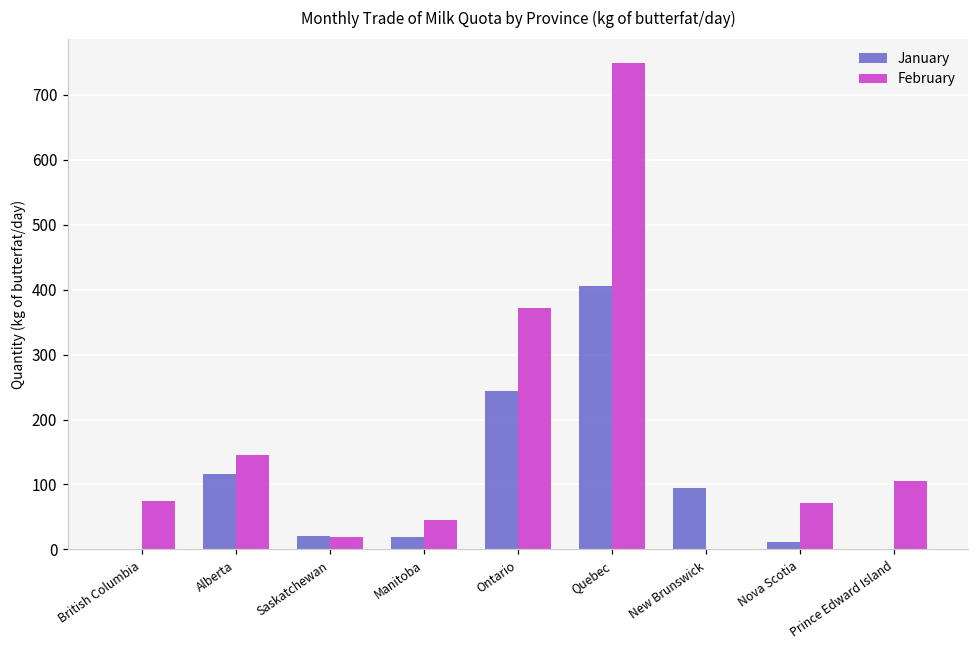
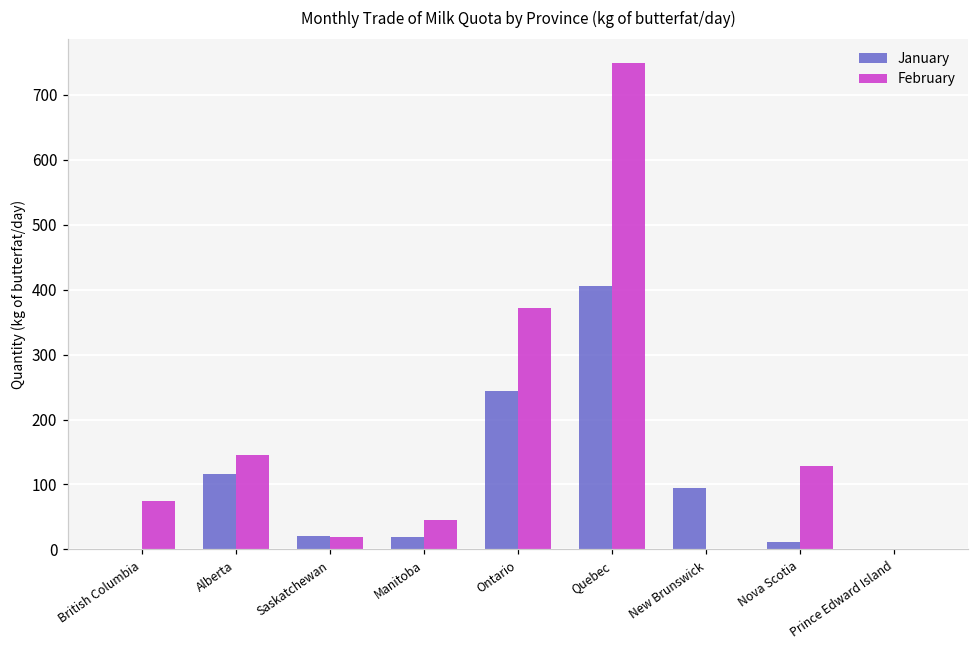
February, Nova Scotia: 70 -> 130
February, Prince Edward Island: 110 -> 0
